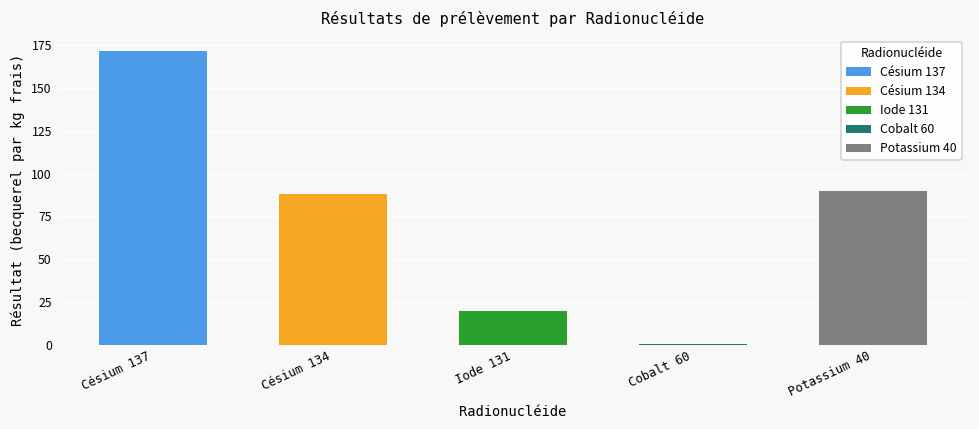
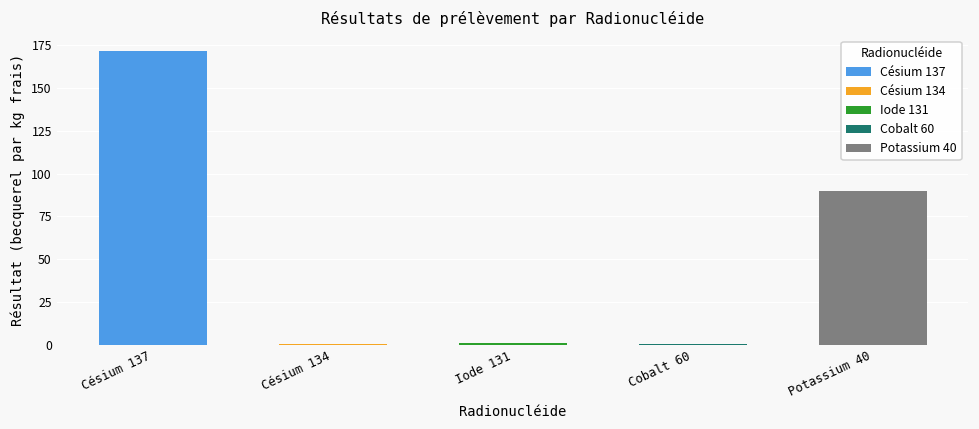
Césium 134: 88 -> 1
Iode 131: 20 -> 1
